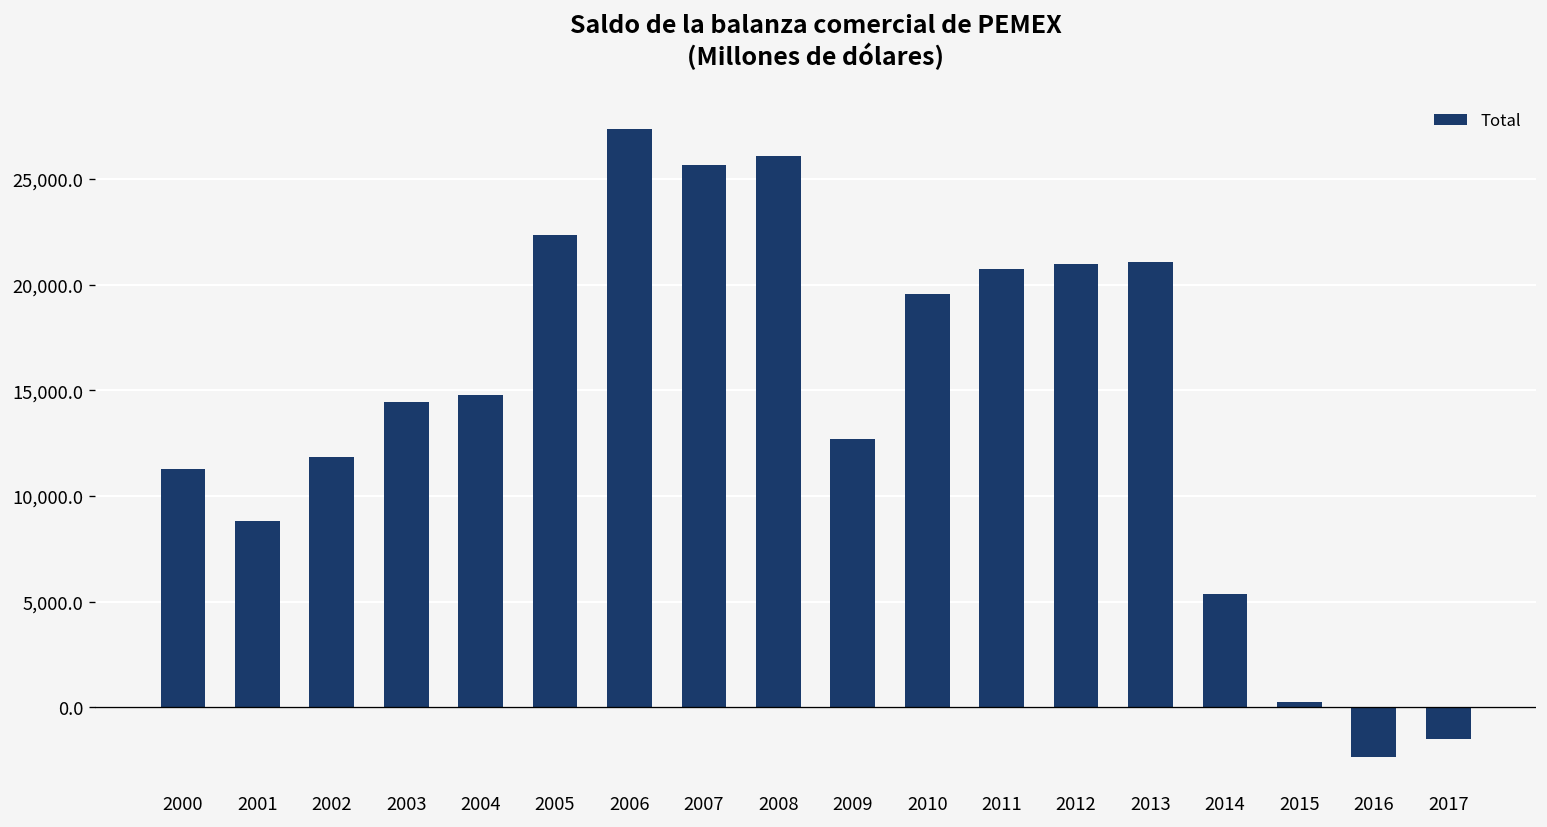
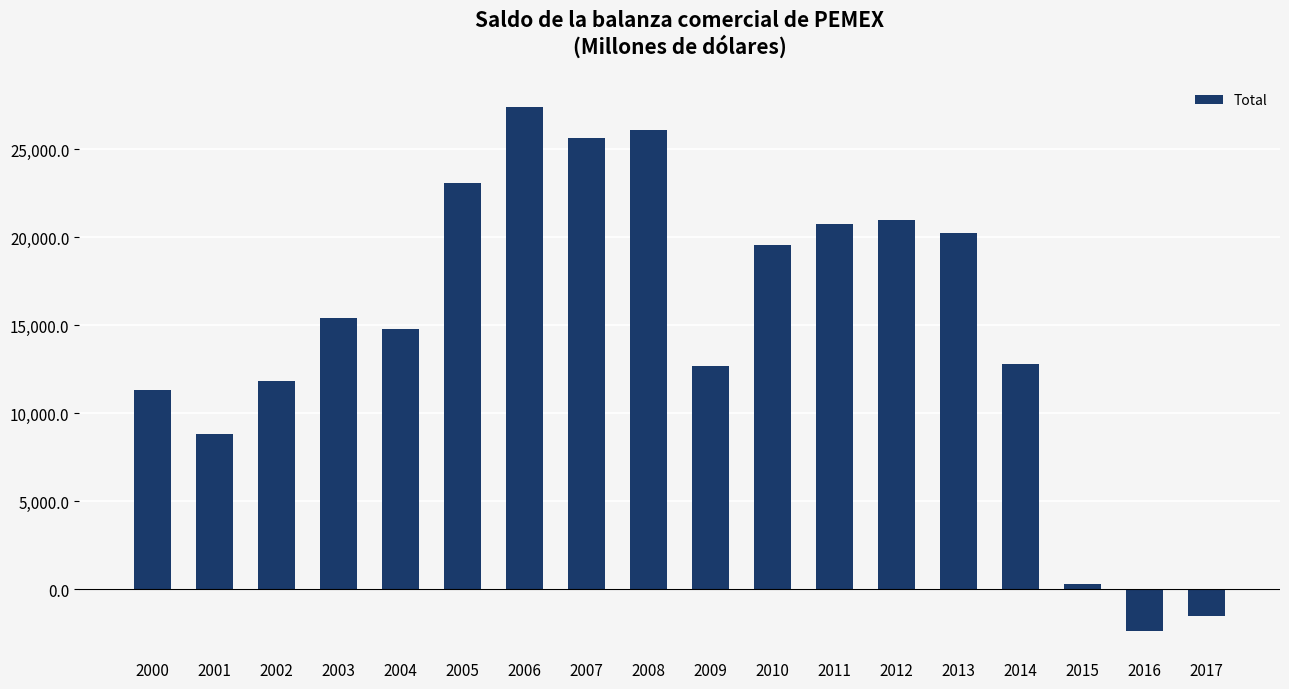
2003: 14,400 -> 15,400
2005: 22,300 -> 23,100
2013: 21,100 -> 20,300
2014: 5,400 -> 12,800
